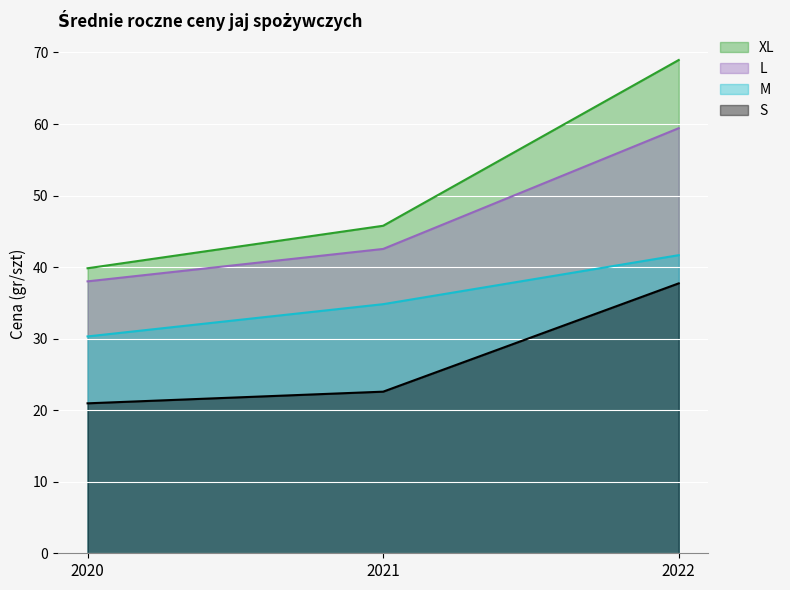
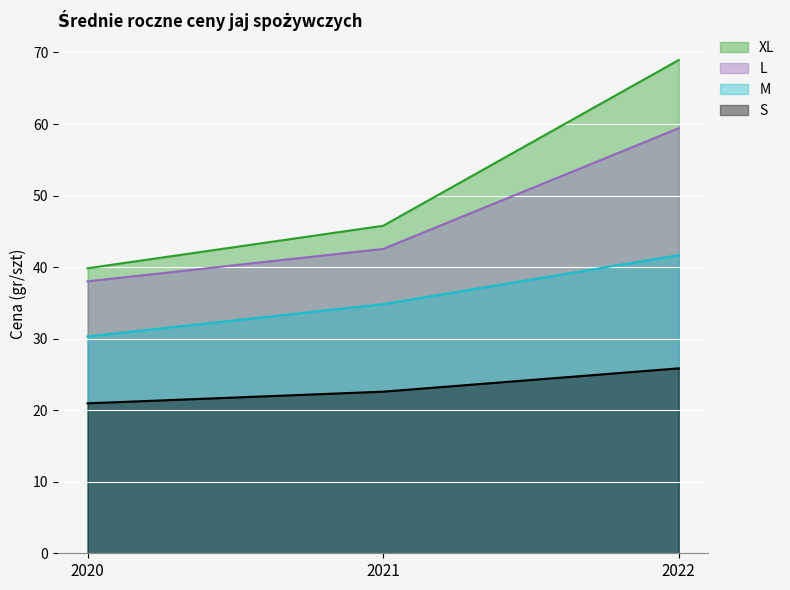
S, 2022: 38 -> 26
